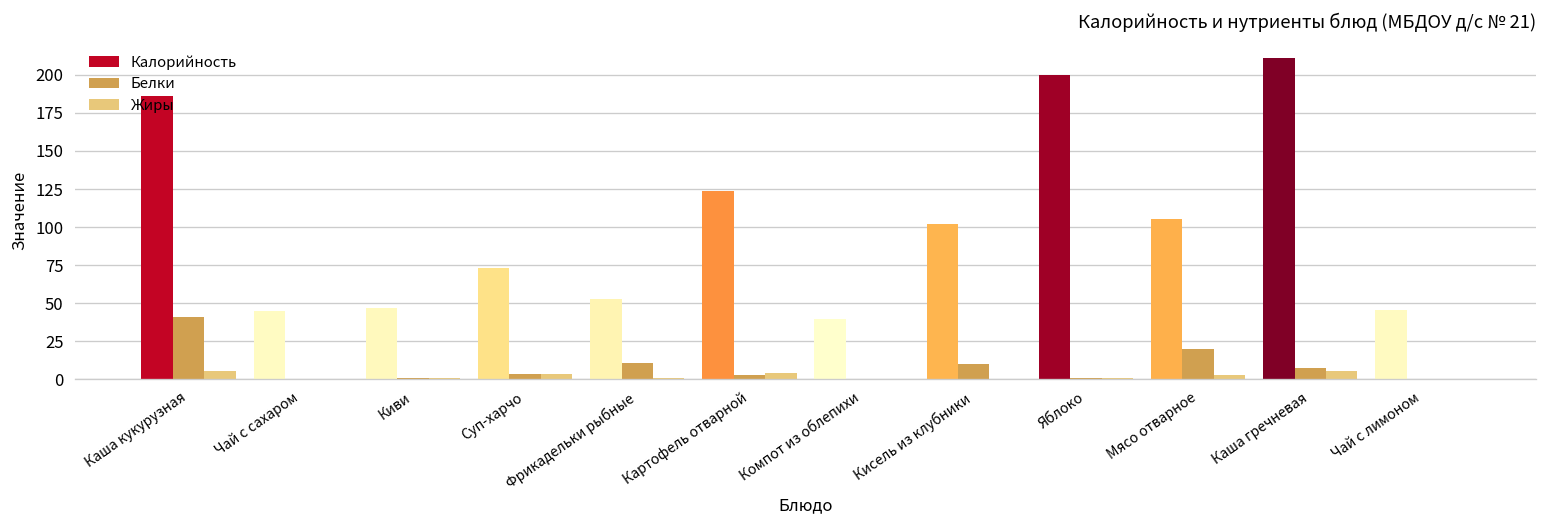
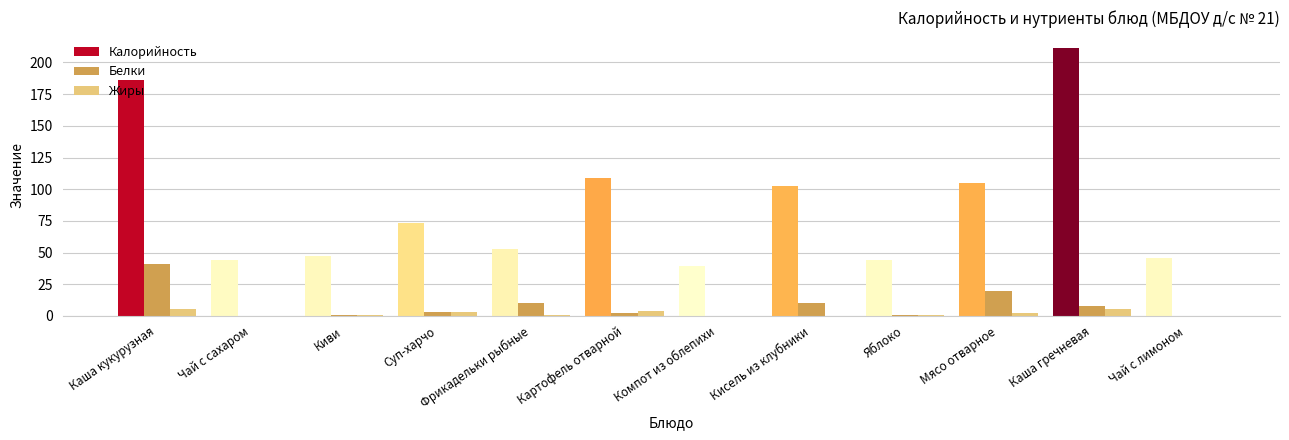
Калорийность, Картофель отварной: 123 -> 109
Калорийность, Яблоко: 200 -> 44
